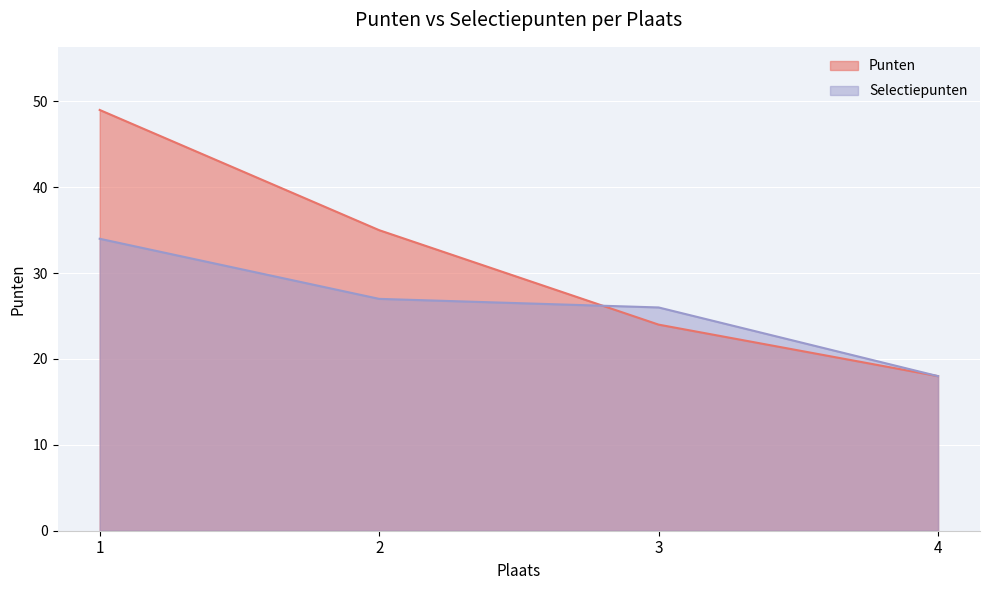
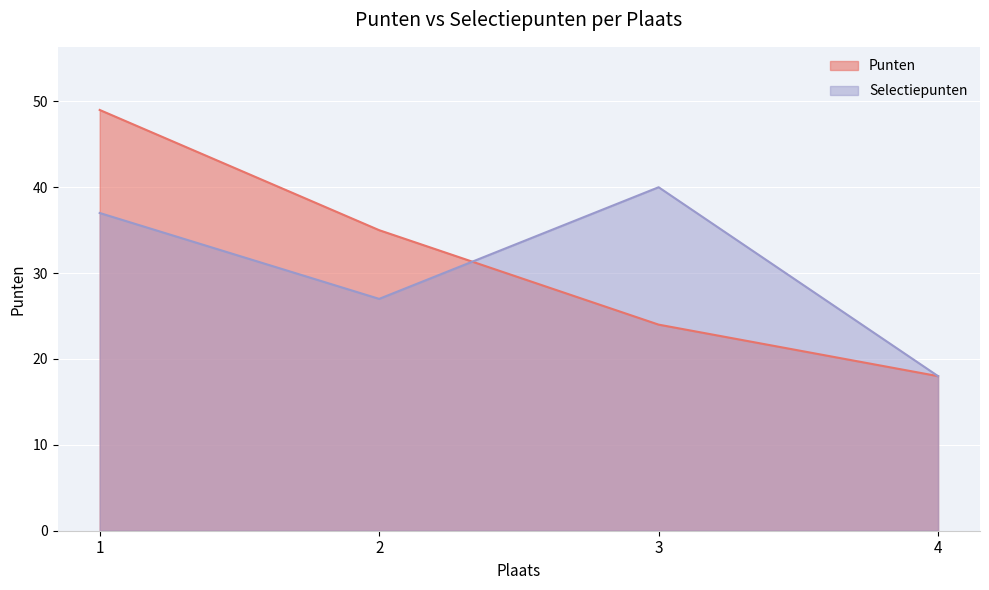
Selectiepunten, 1: 34 -> 37
Selectiepunten, 3: 26 -> 40
